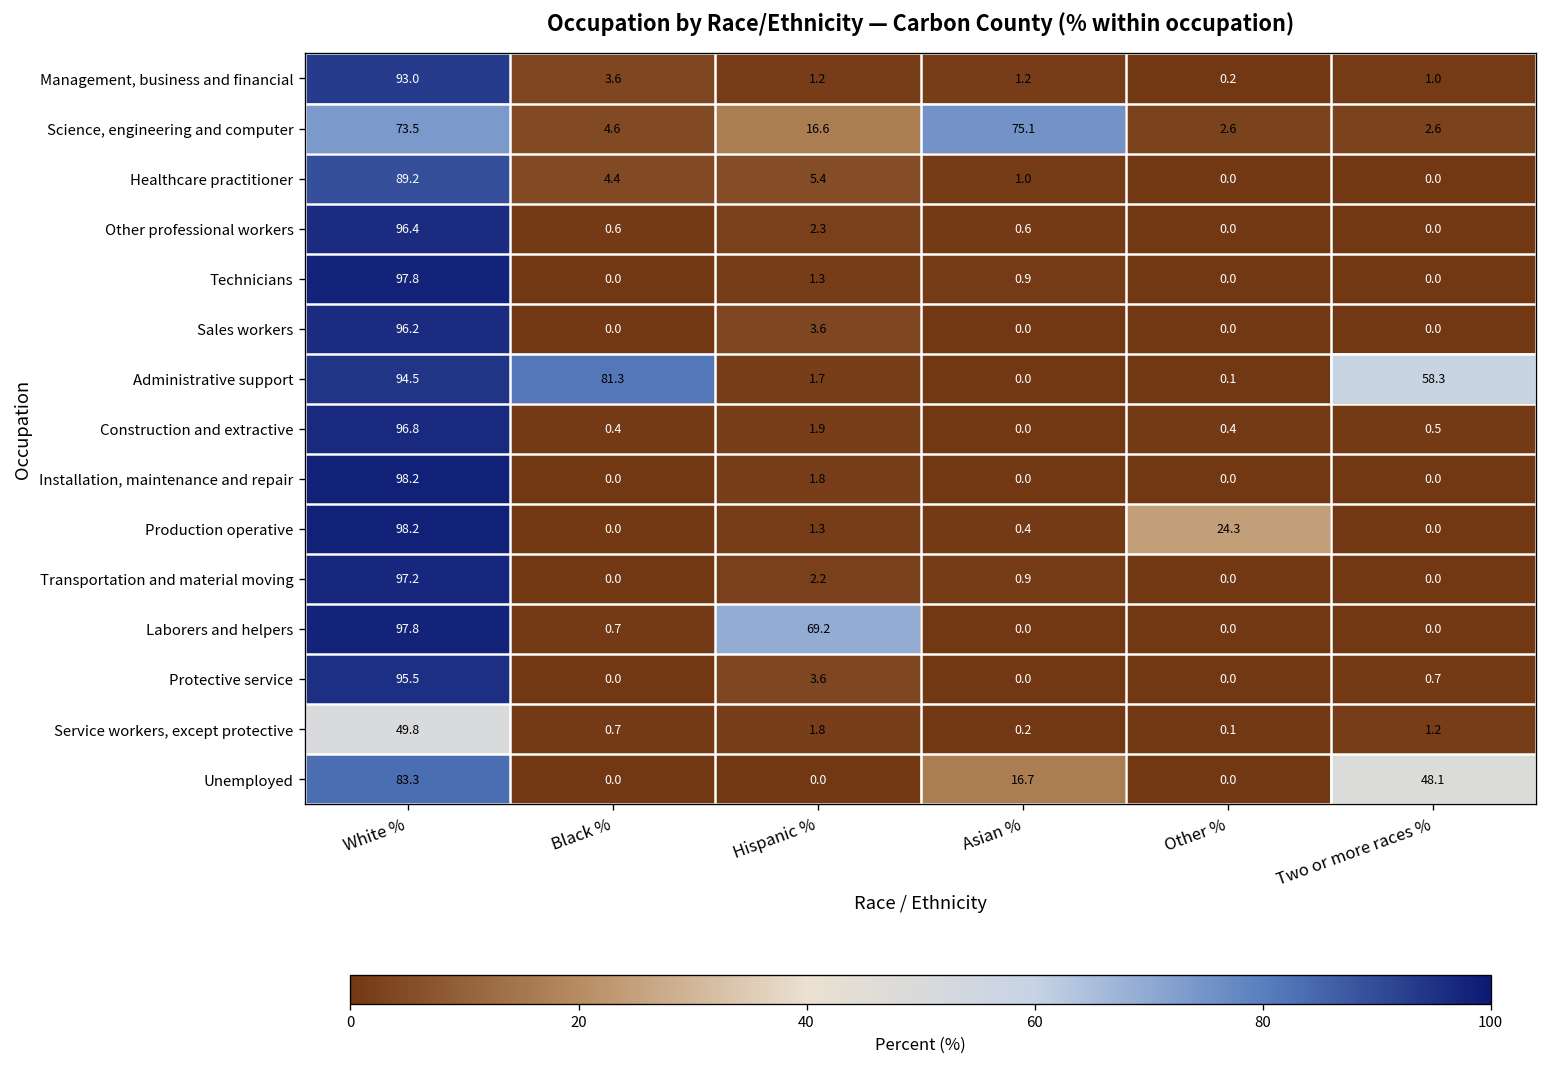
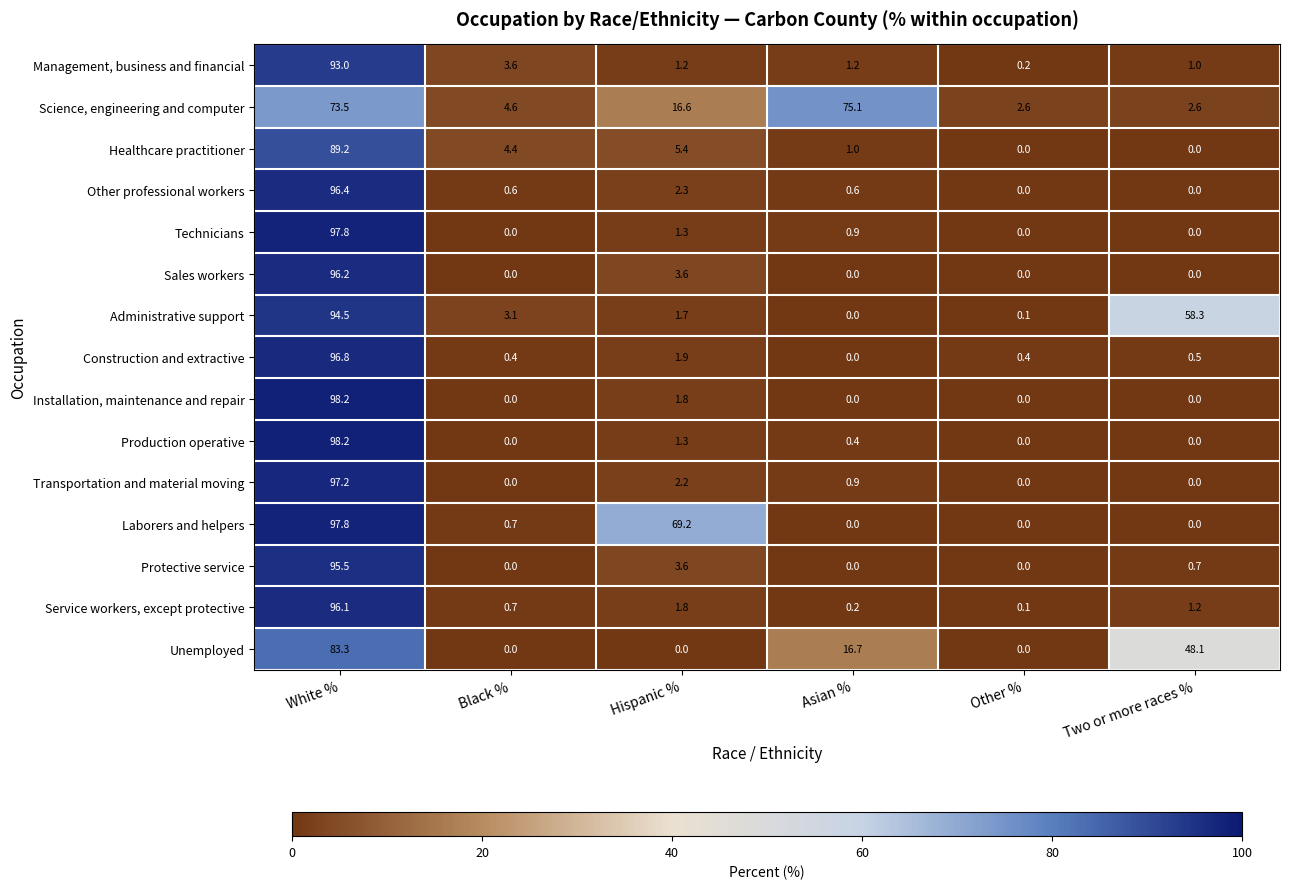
Administrative support, Black %: 81.3 -> 3.1
Production operative, Other %: 24.3 -> 0.0
Service workers, except protective, White %: 49.8 -> 96.1
